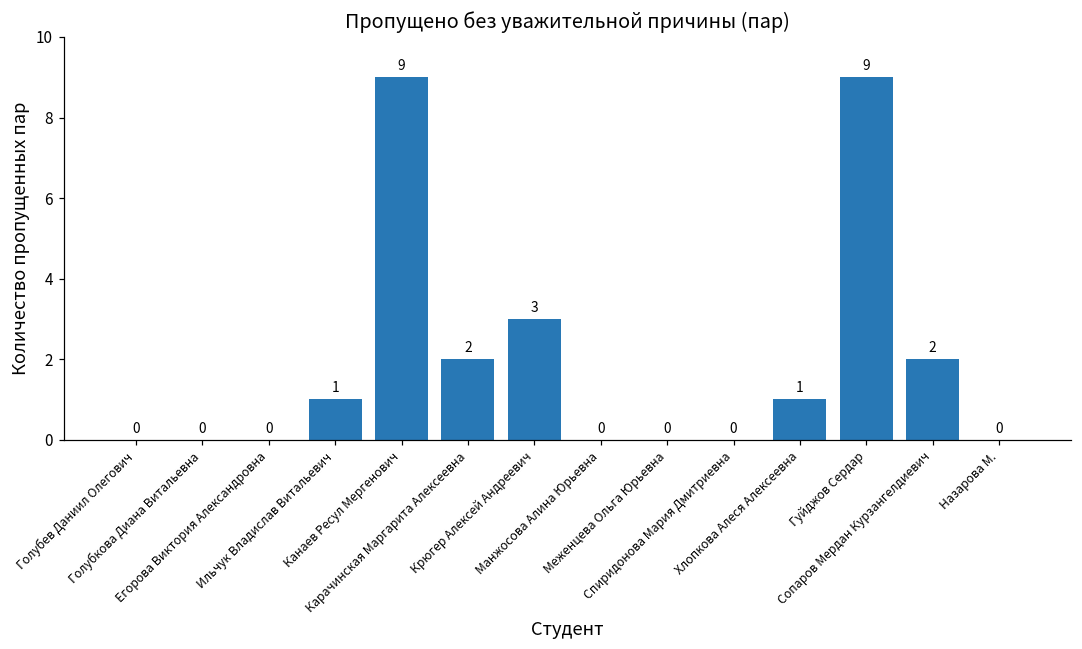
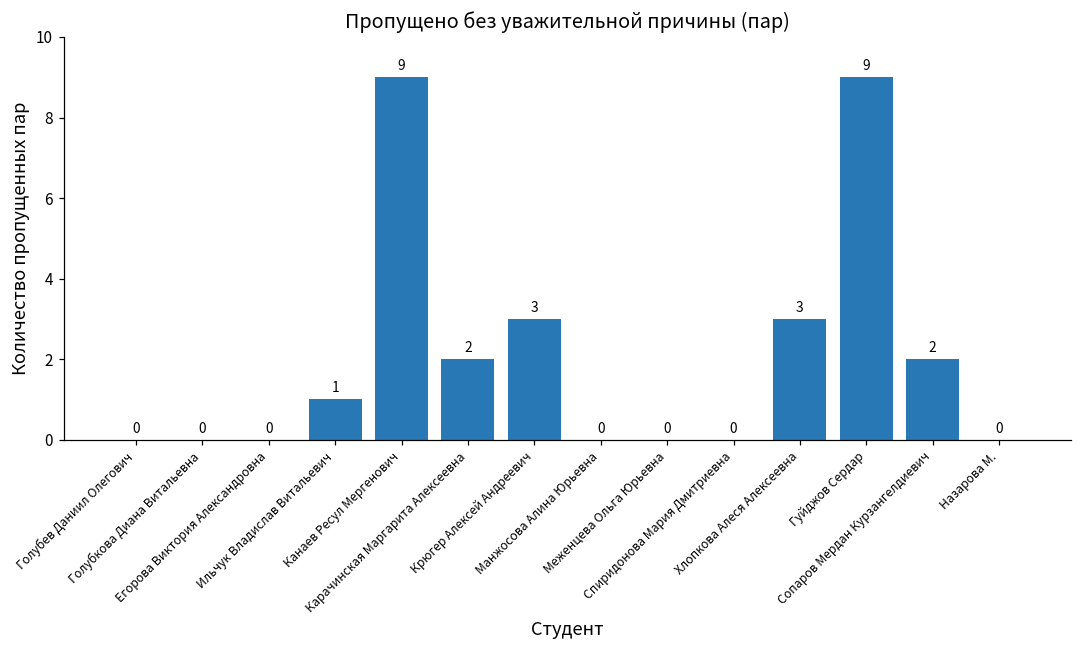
Хлопкова Алеся Алексеевна: 1 -> 3
